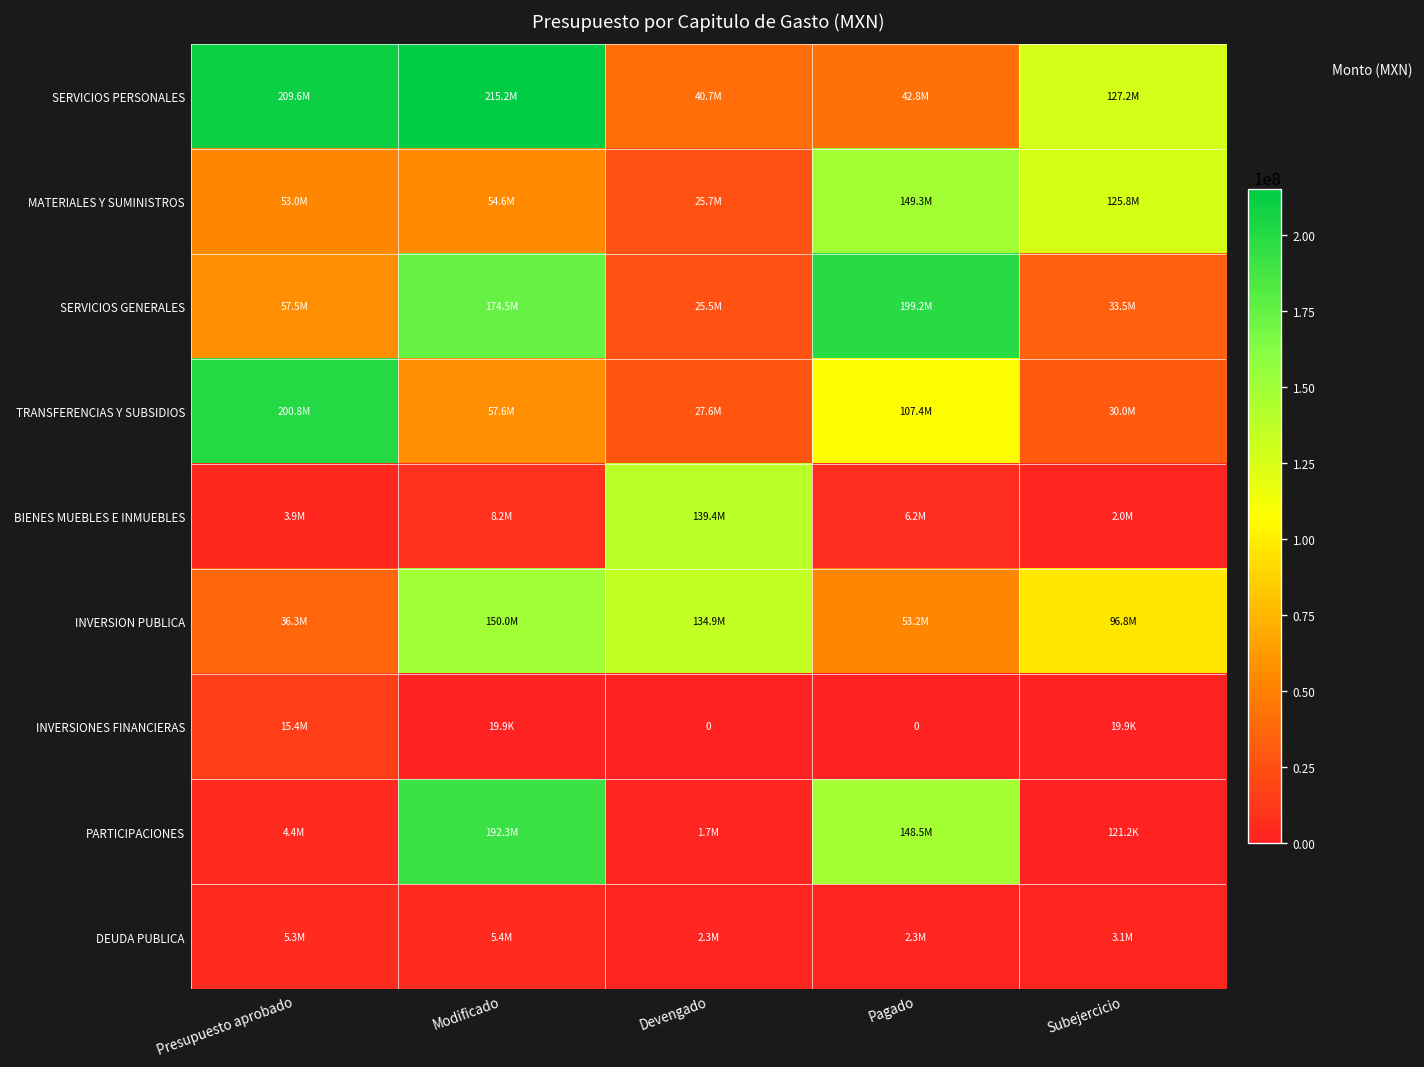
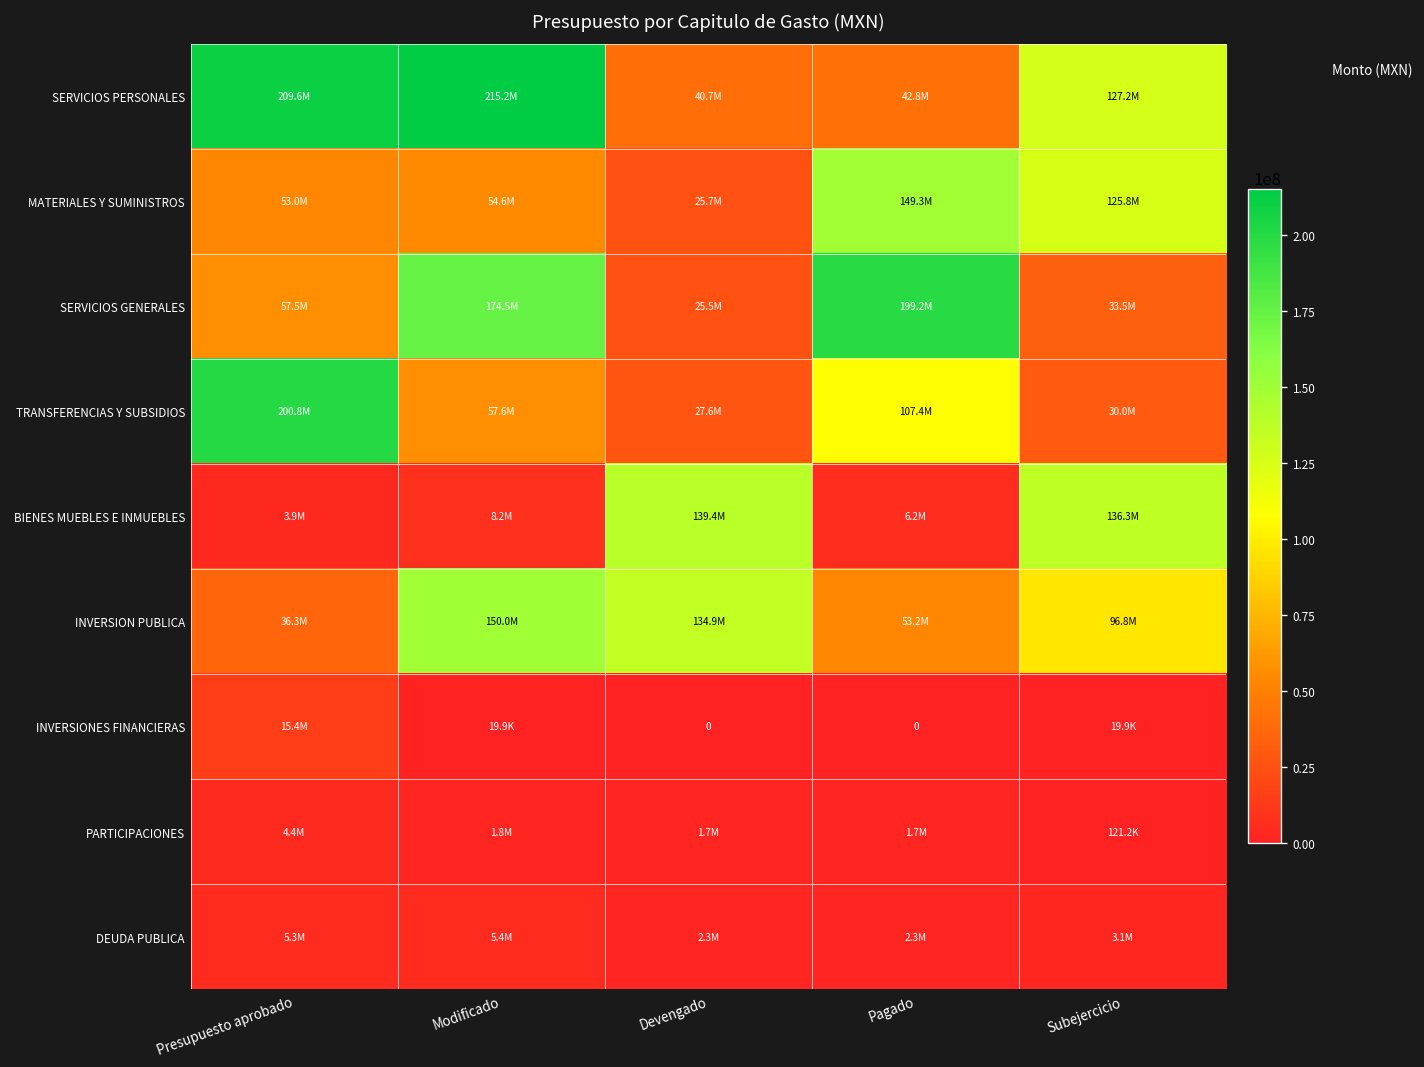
BIENES MUEBLES E INMUEBLES, Subejercicio: 2.0M -> 136.3M
PARTICIPACIONES, Modificado: 192.3M -> 1.8M
PARTICIPACIONES, Pagado: 148.5M -> 1.7M
